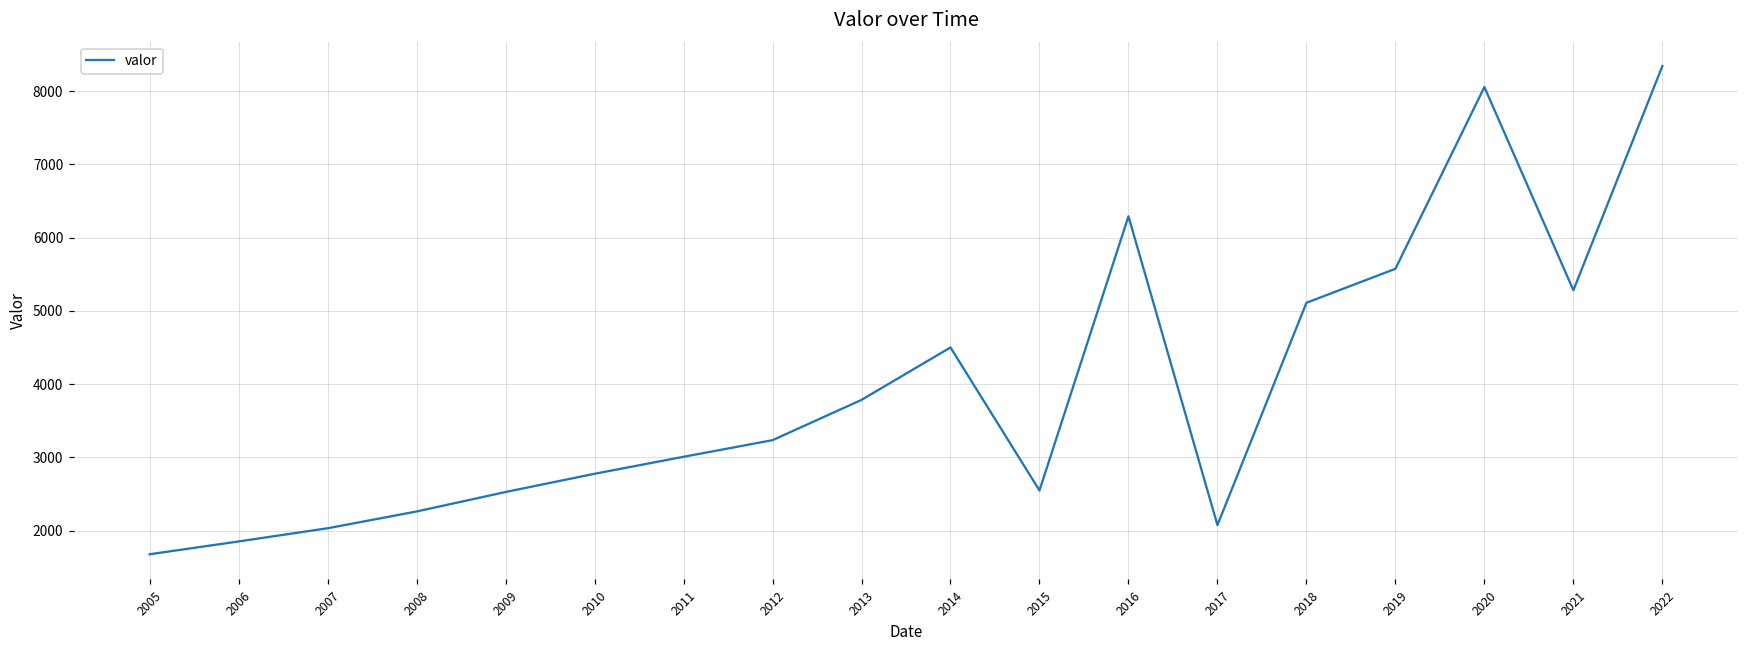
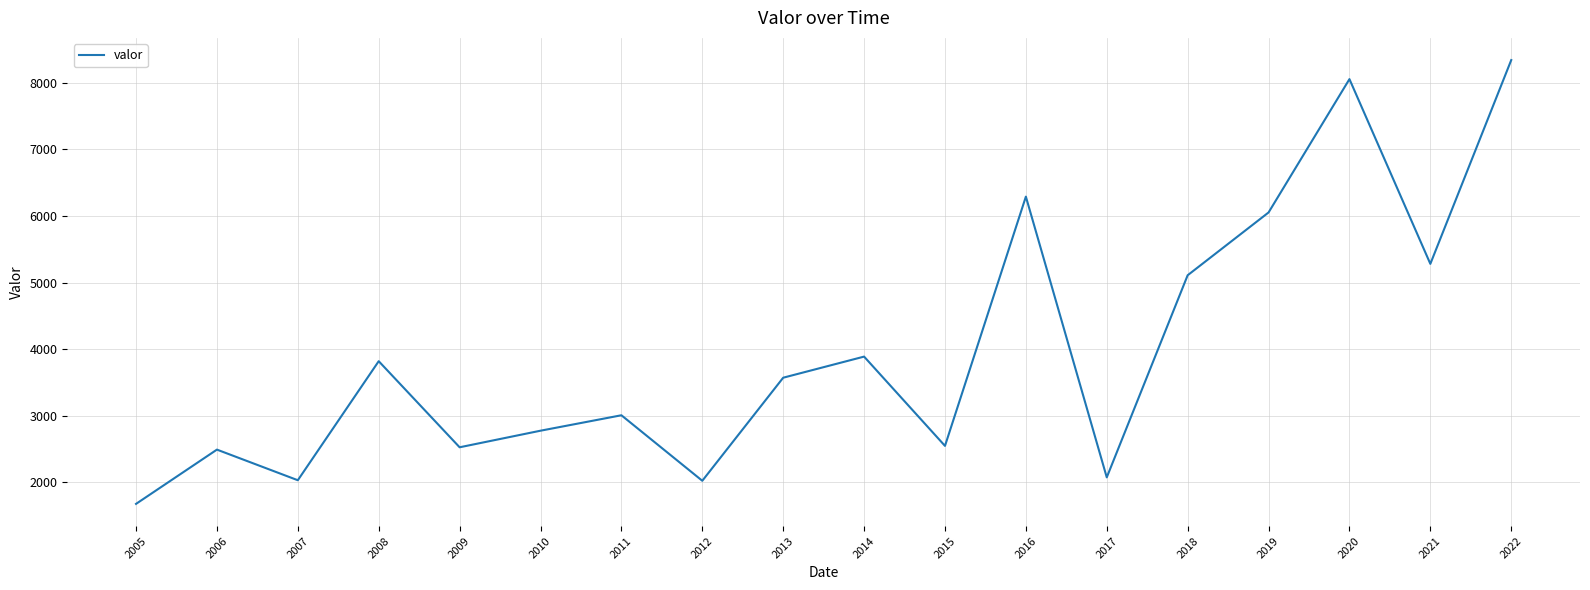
2006: 1900 -> 2500
2008: 2300 -> 3800
2012: 3200 -> 2000
2013: 3800 -> 3600
2014: 4500 -> 3900
2019: 5600 -> 6100
